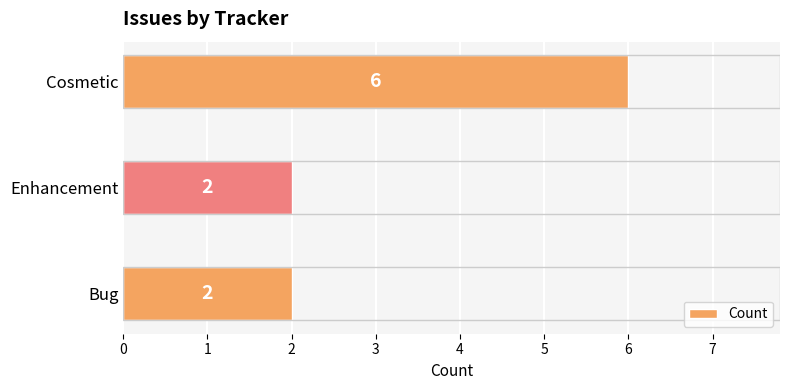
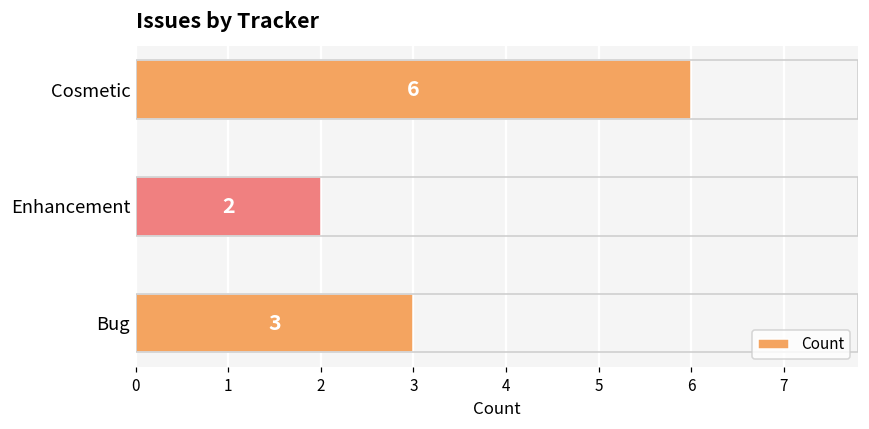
Bug: 2 -> 3
